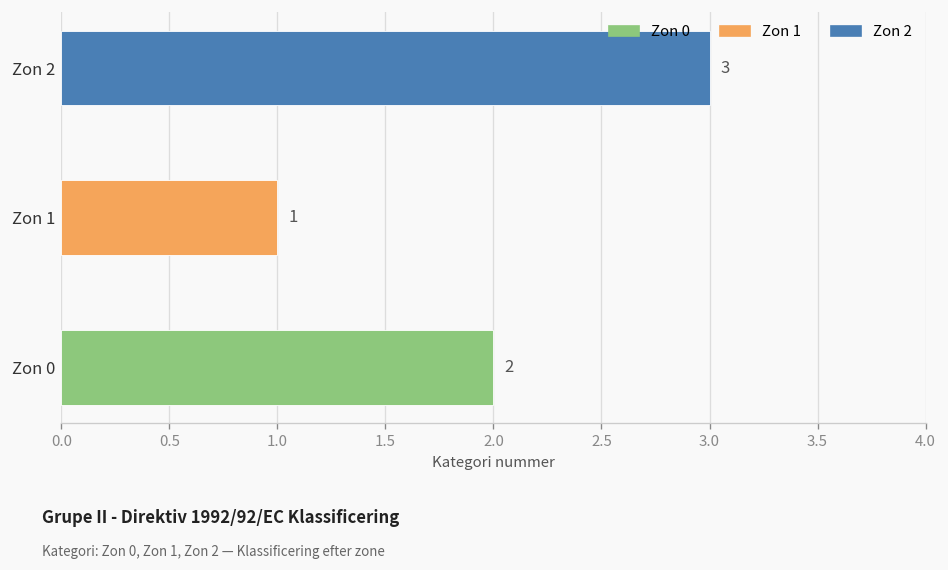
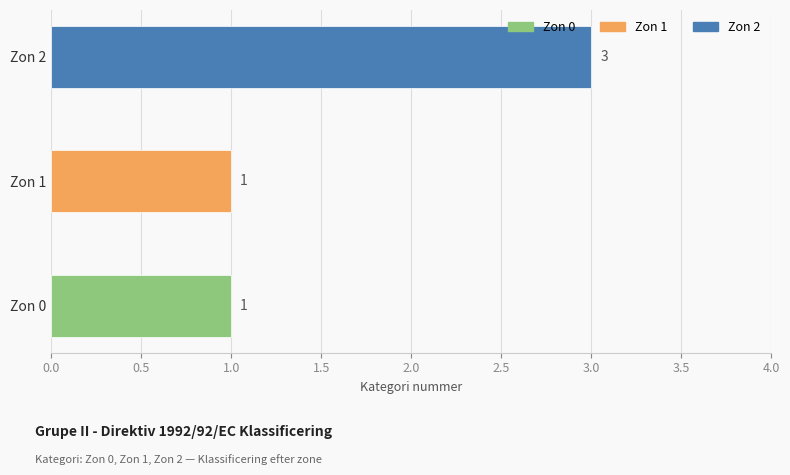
Zon 0: 2 -> 1
